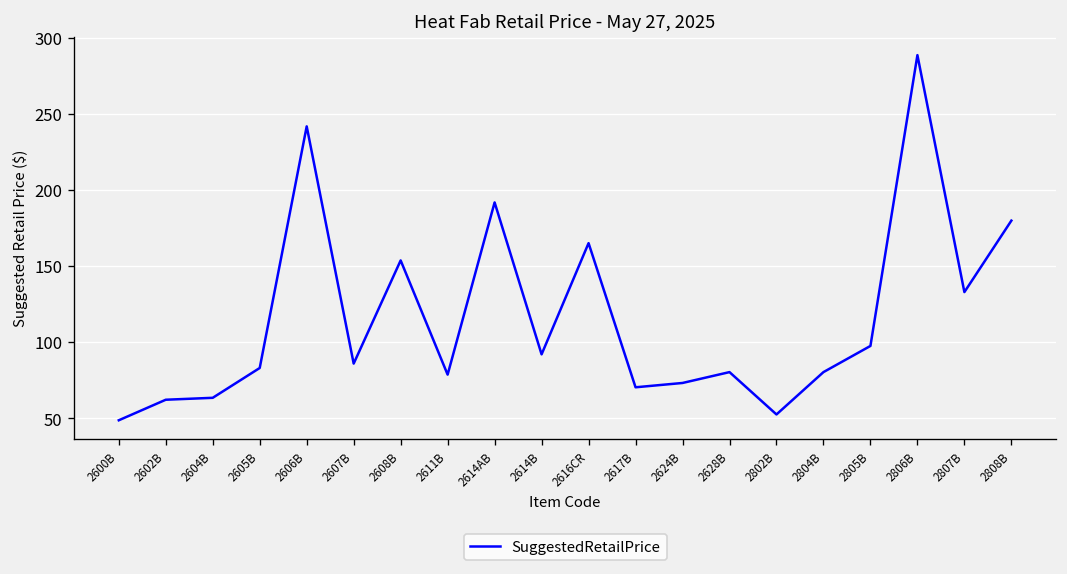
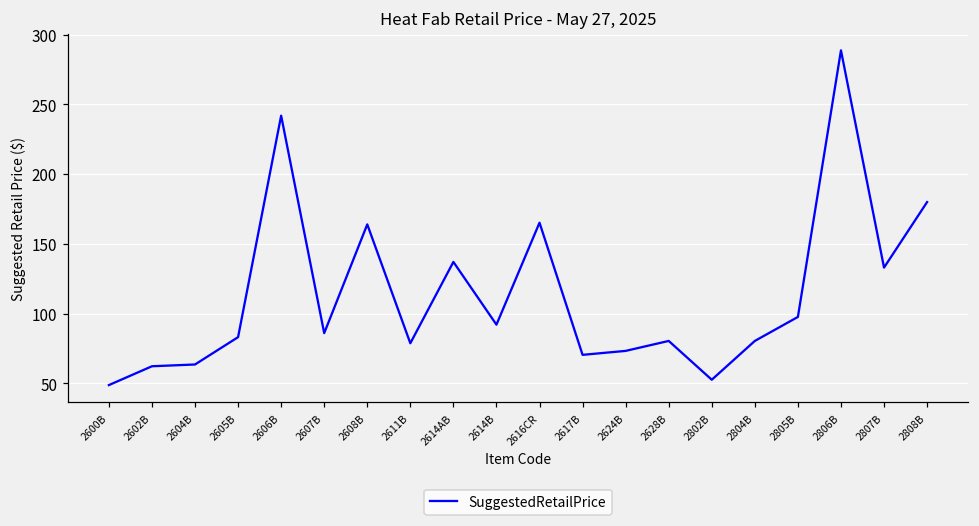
2608B: 154 -> 164
2614AB: 192 -> 137
